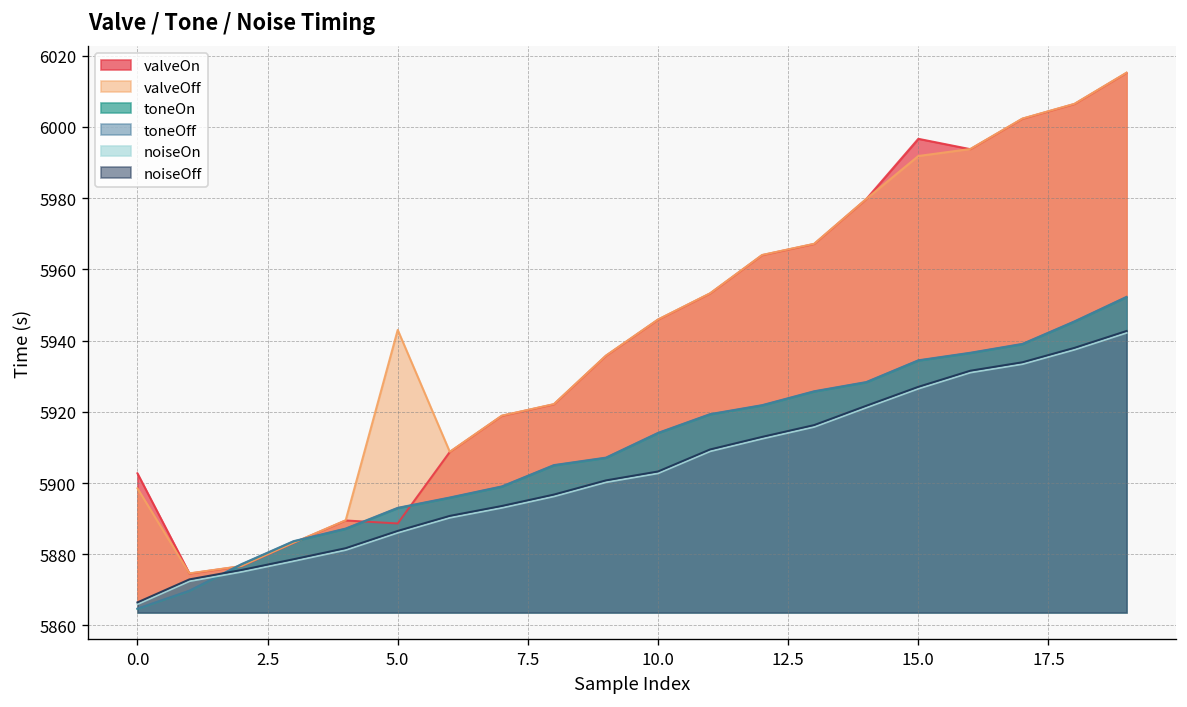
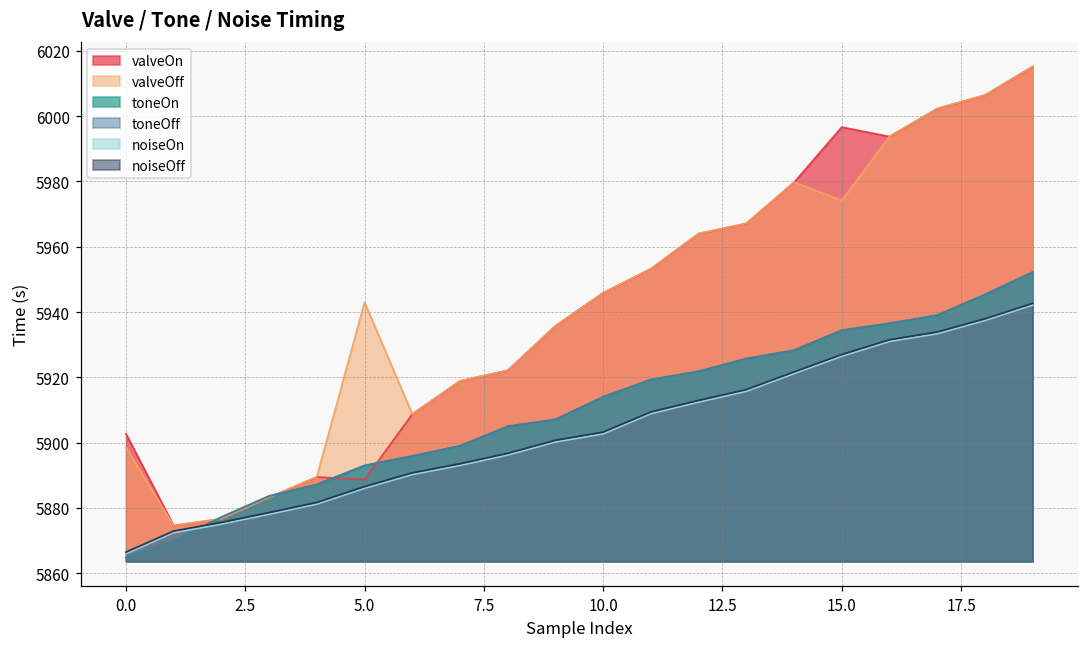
valveOff, 15.0: 5992 -> 5974
